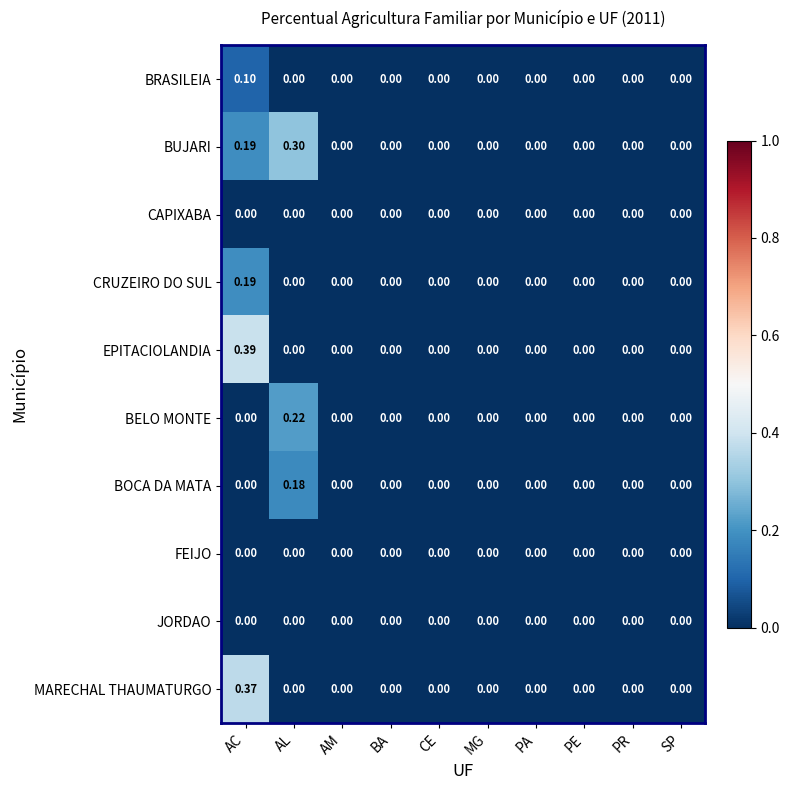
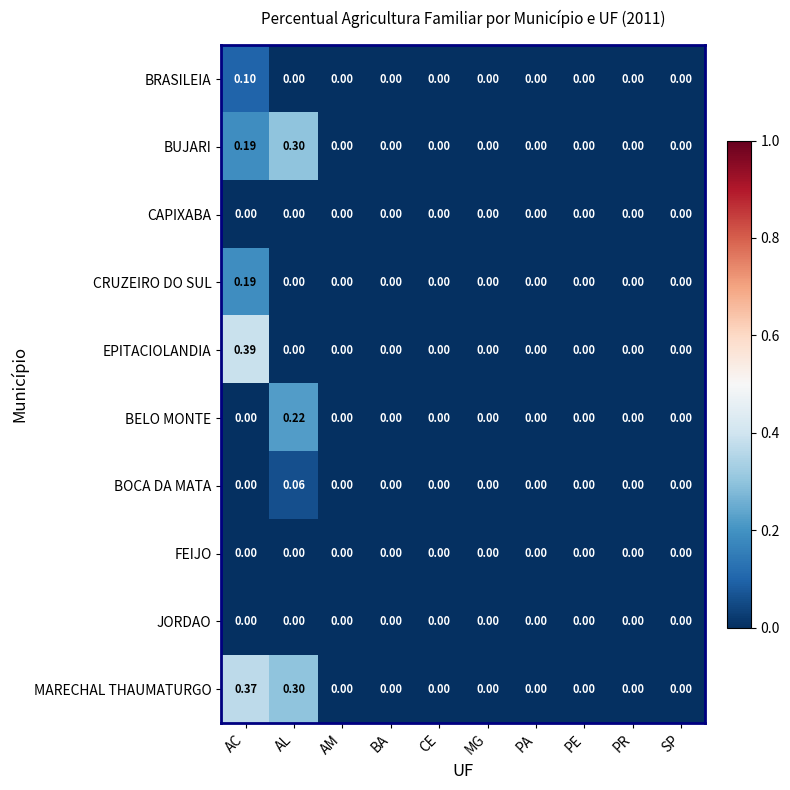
BOCA DA MATA, AL: 0.18 -> 0.06
MARECHAL THAUMATURGO, AL: 0.00 -> 0.30
